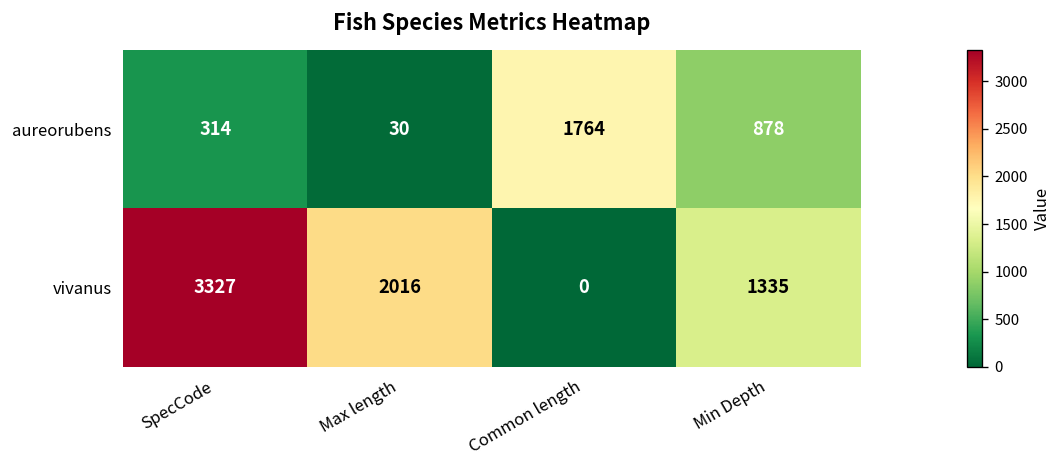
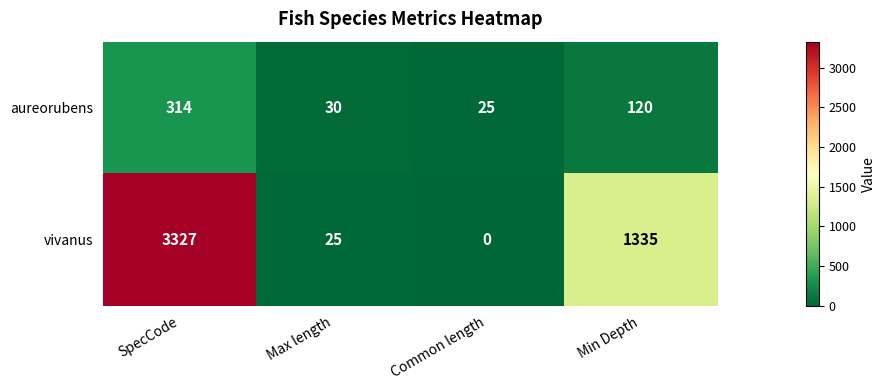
aureorubens, Common length: 1764 -> 25
aureorubens, Min Depth: 878 -> 120
vivanus, Max length: 2016 -> 25
